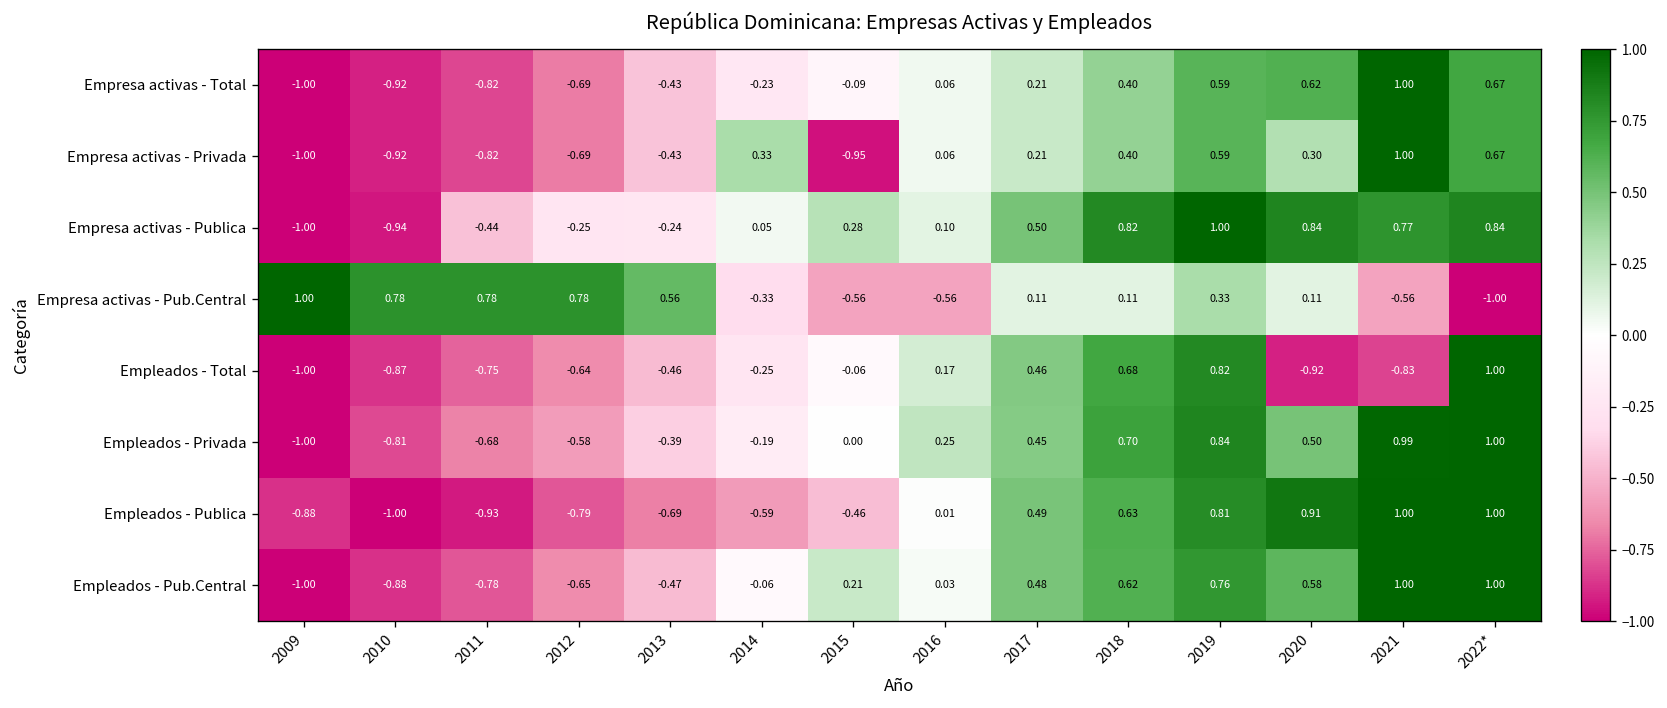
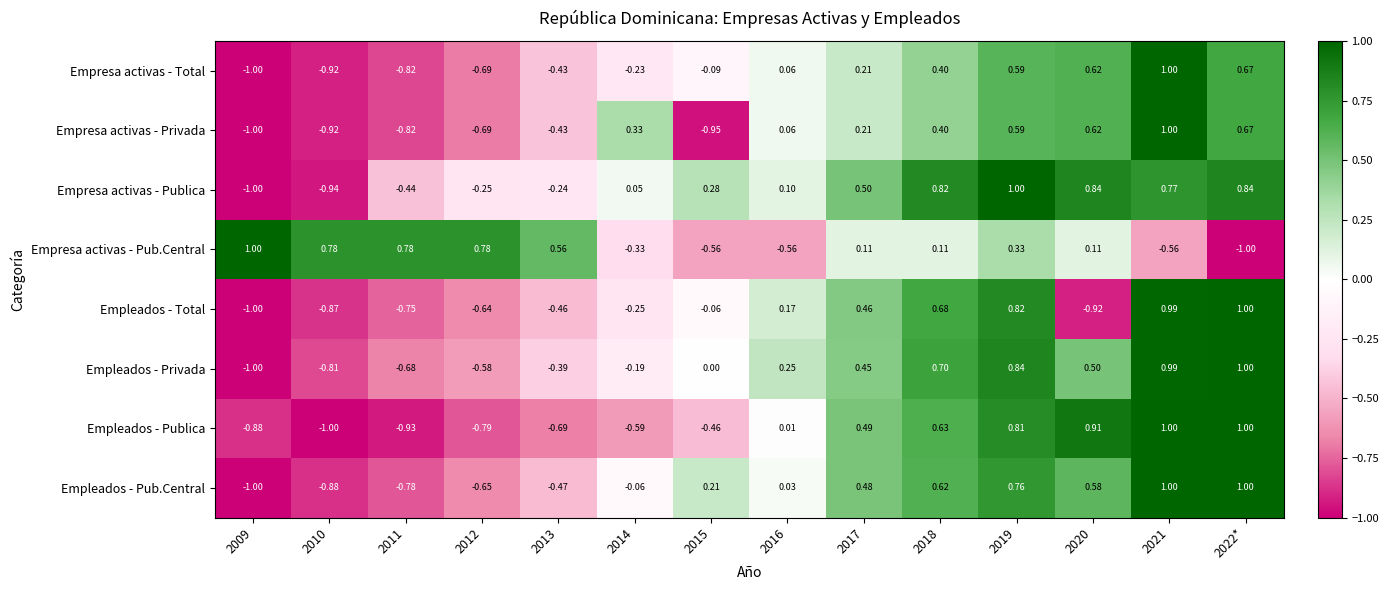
Empresa activas - Privada, 2020: 0.30 -> 0.62
Empleados - Total, 2021: -0.83 -> 0.99
